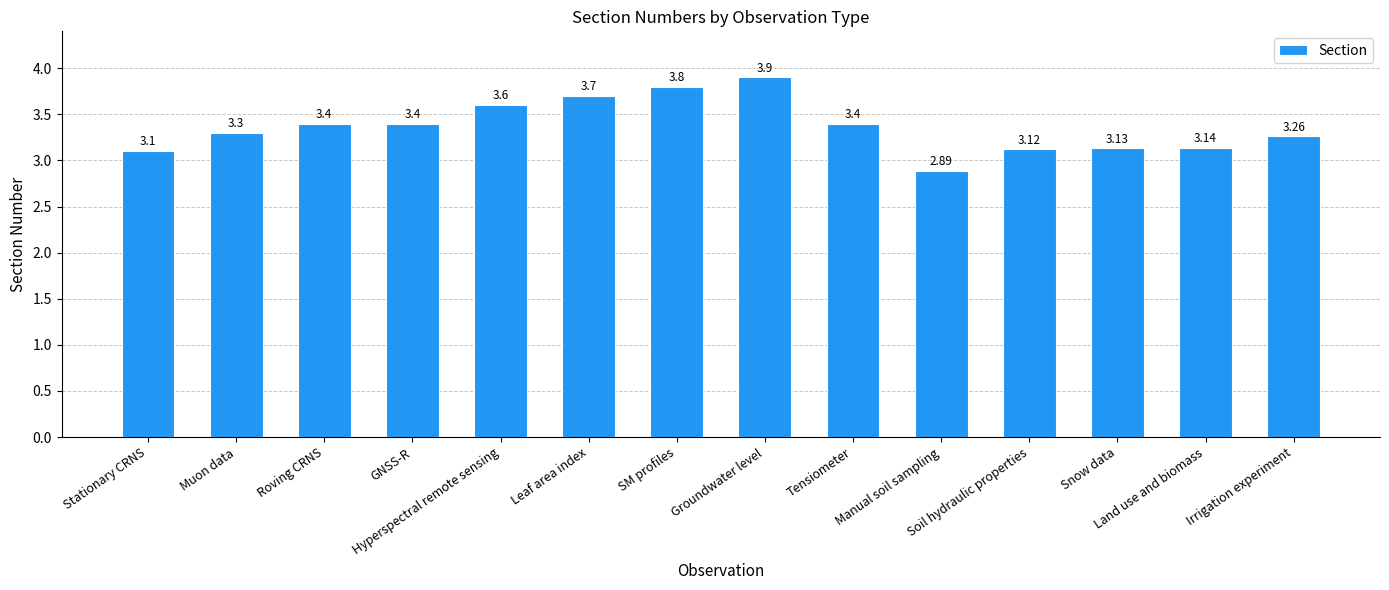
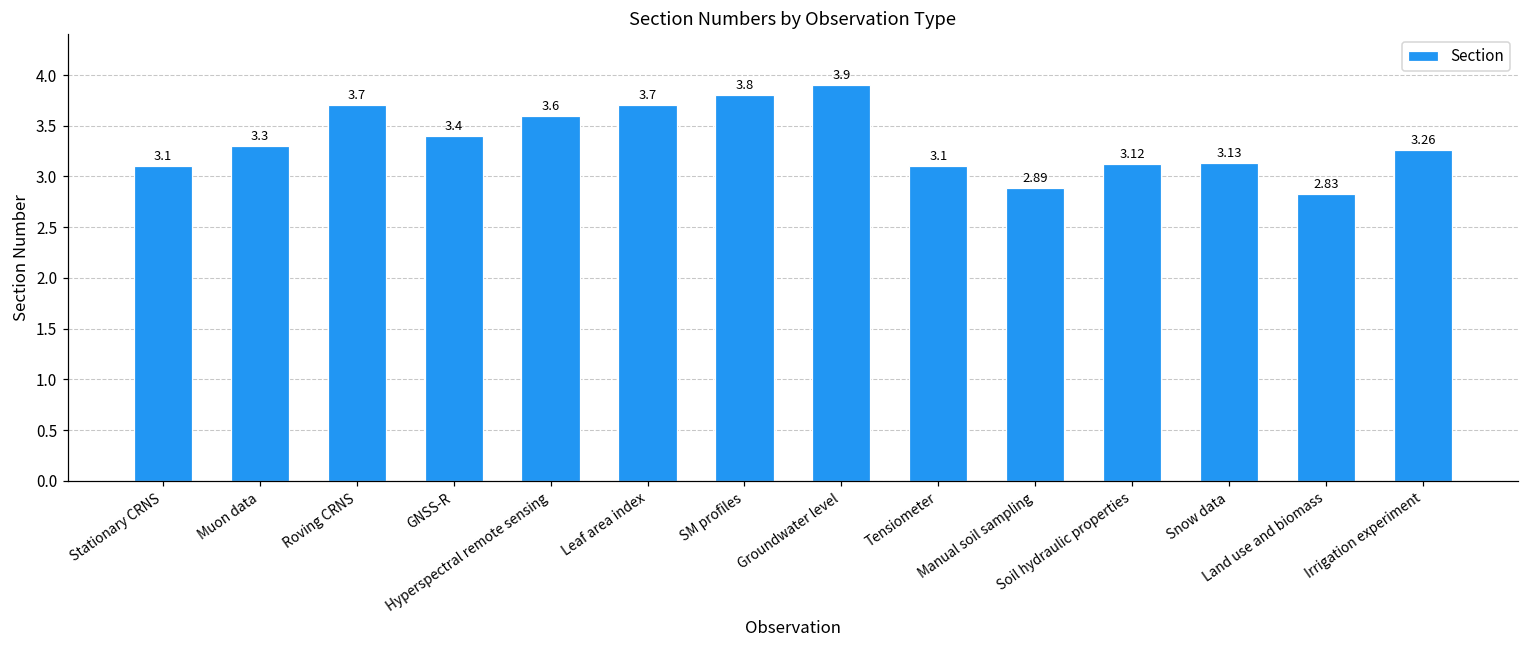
Roving CRNS: 3.4 -> 3.7
Tensiometer: 3.4 -> 3.1
Land use and biomass: 3.14 -> 2.83
